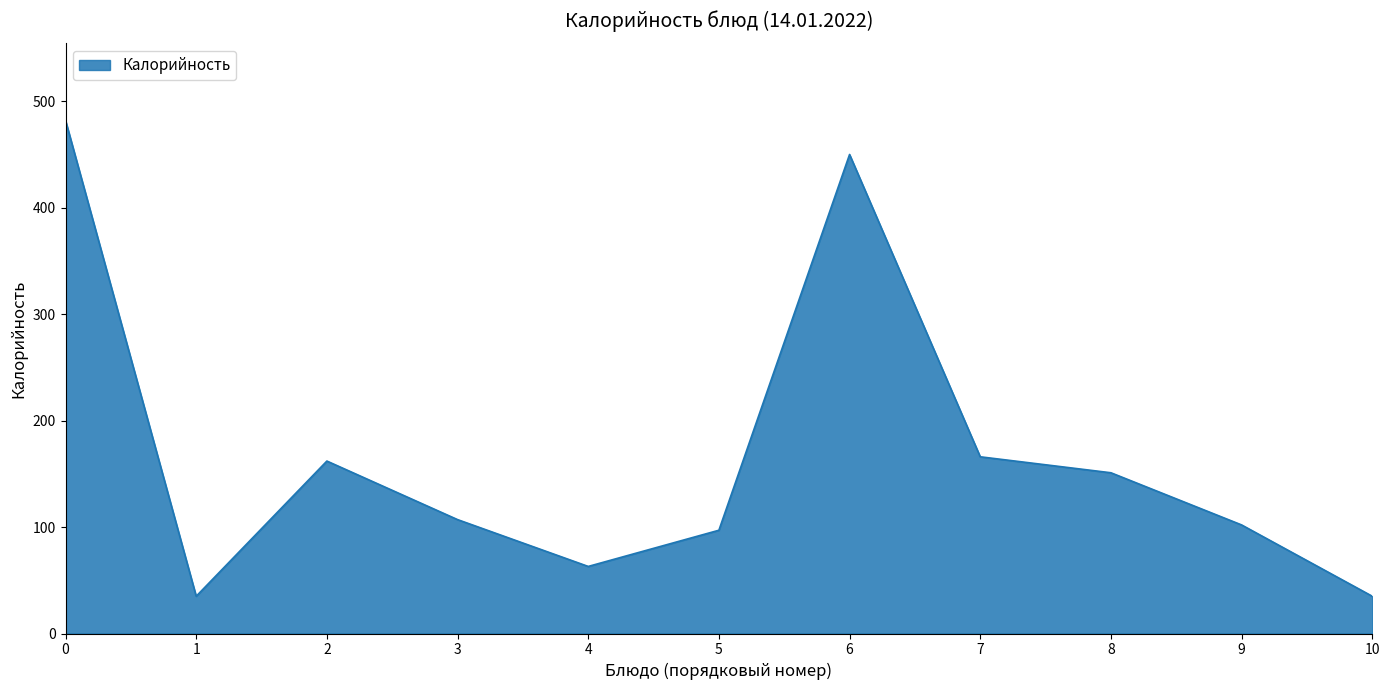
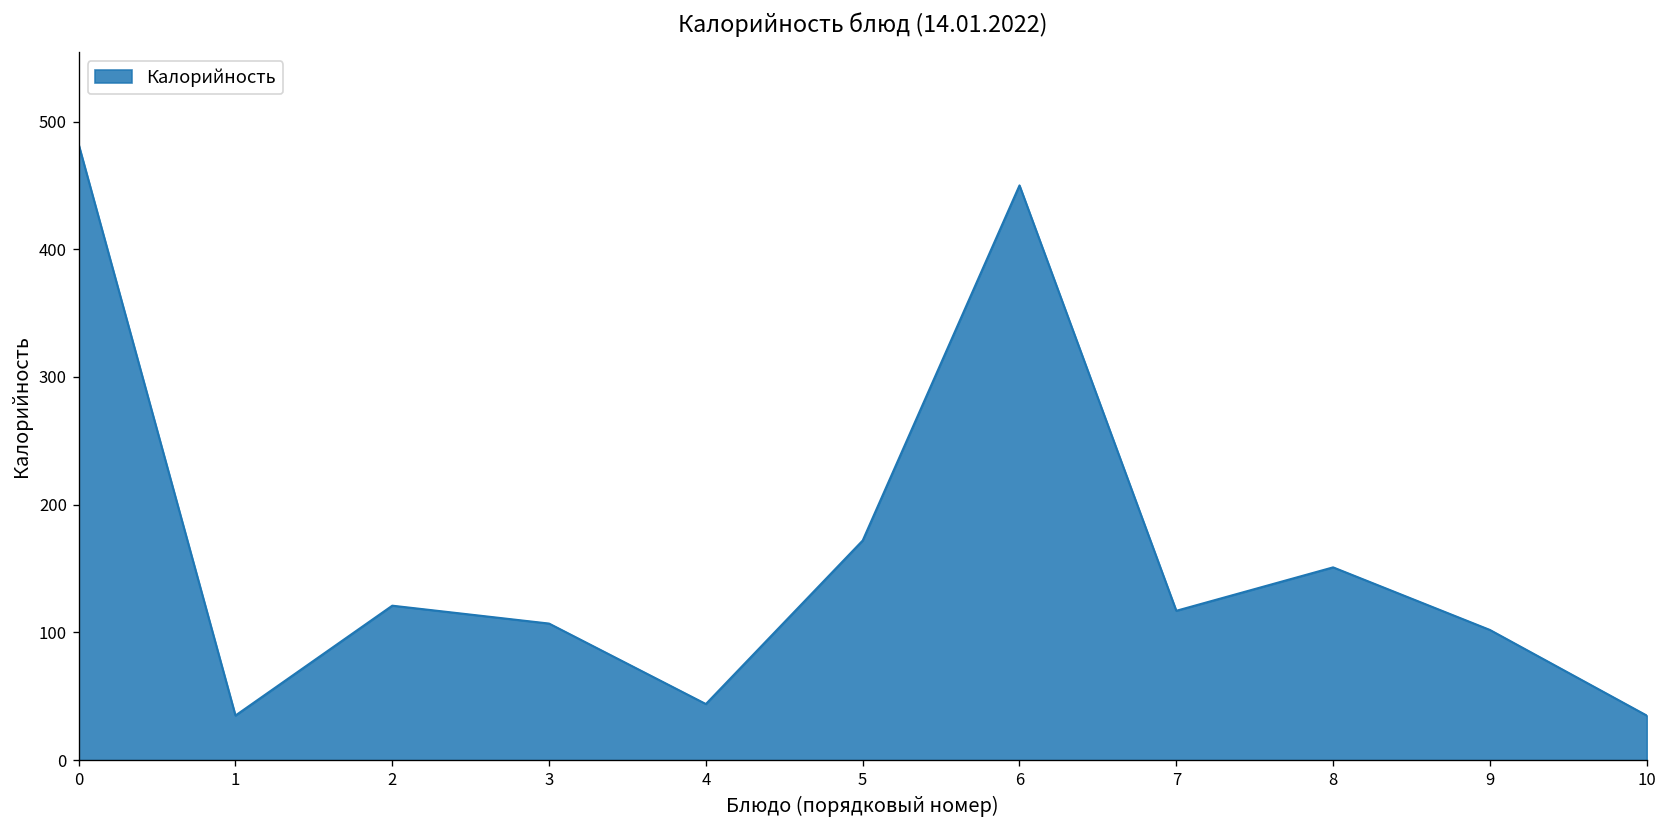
2: 162 -> 121
4: 63 -> 44
5: 97 -> 172
7: 166 -> 117
